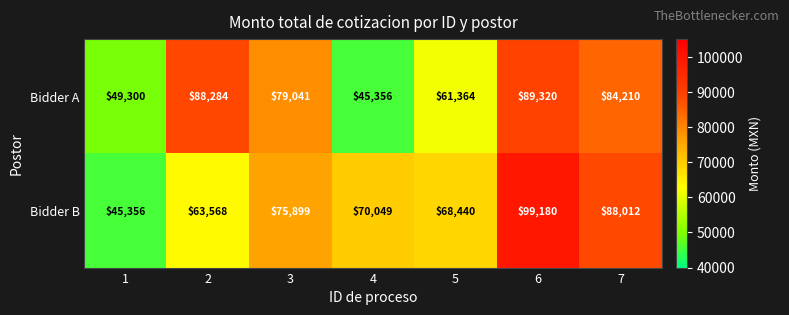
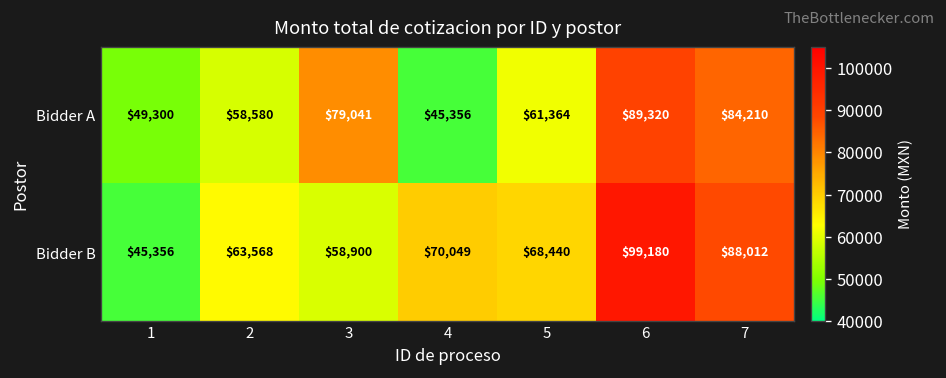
Bidder A, 2: $88,284 -> $58,580
Bidder B, 3: $75,899 -> $58,900
